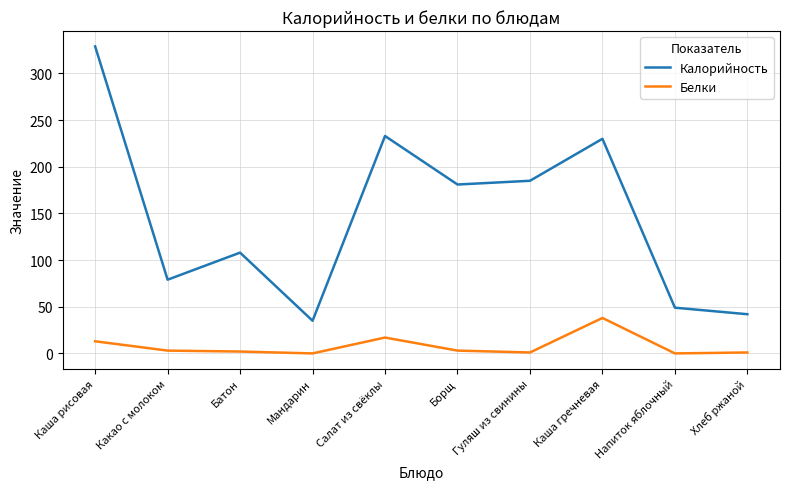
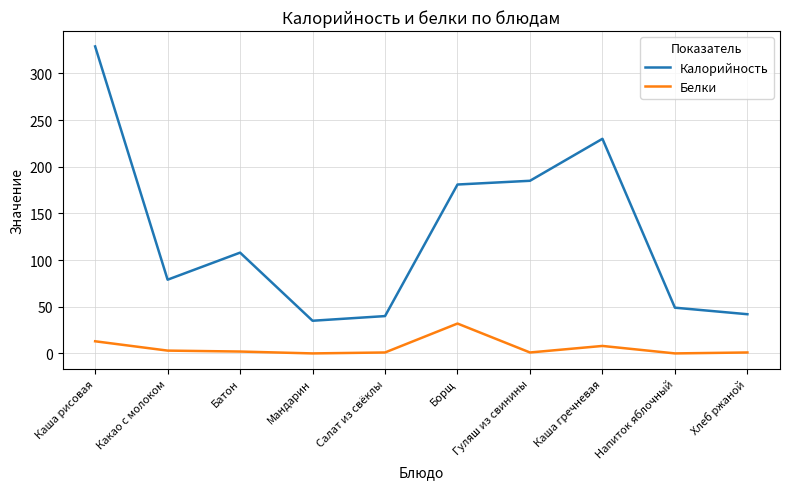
Калорийность, Салат из свёклы: 230 -> 40
Белки, Салат из свёклы: 20 -> 0
Белки, Борщ: 0 -> 30
Белки, Каша гречневая: 40 -> 10
